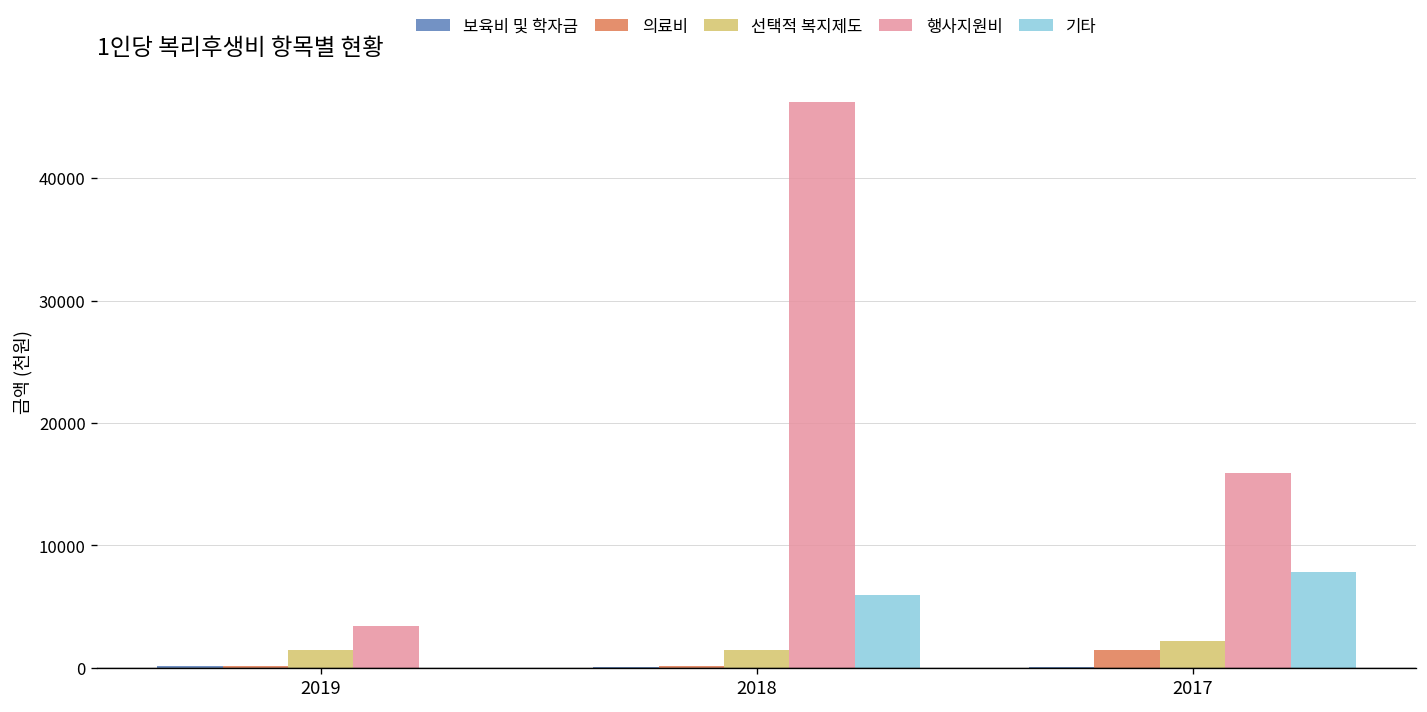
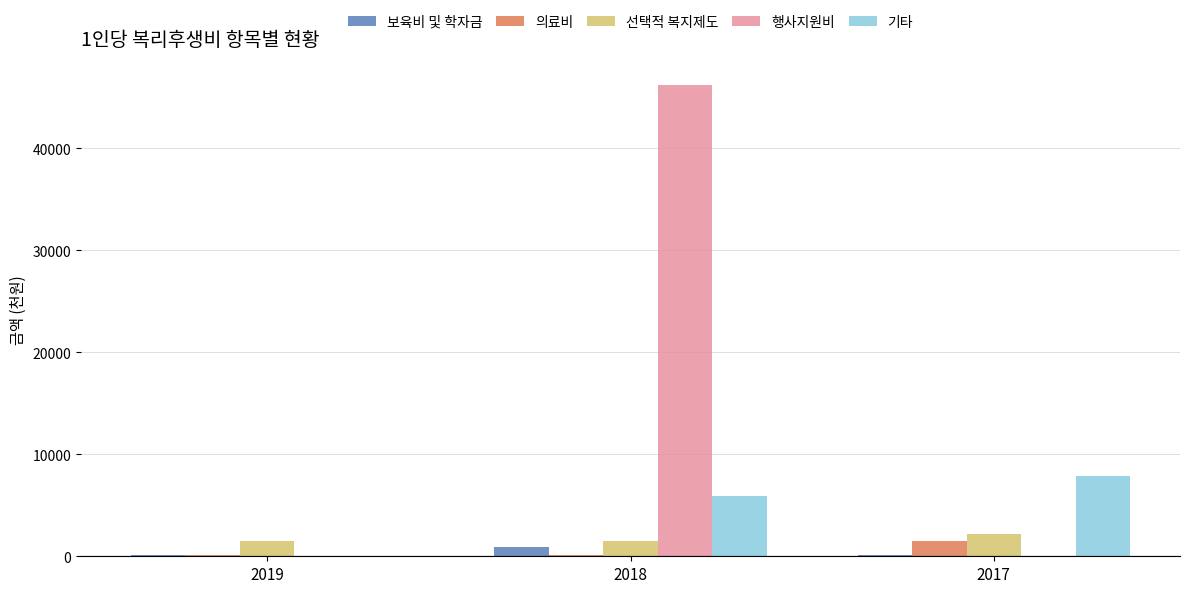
행사지원비, 2019: 3400 -> 100
보육비 및 학자금, 2018: 100 -> 900
행사지원비, 2017: 15900 -> 0
